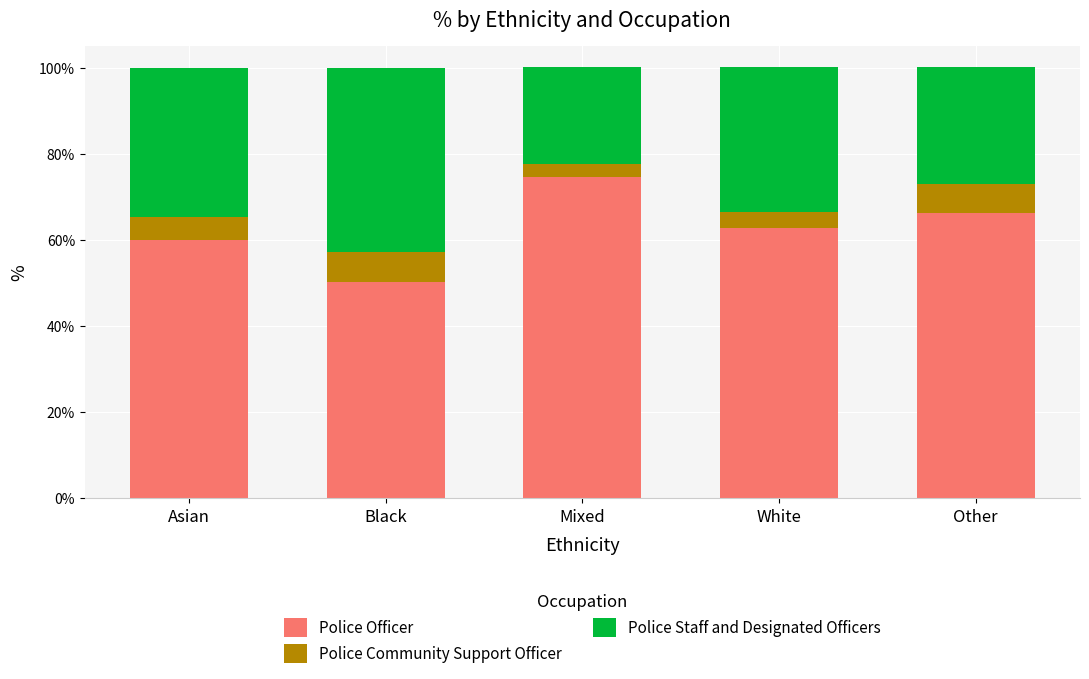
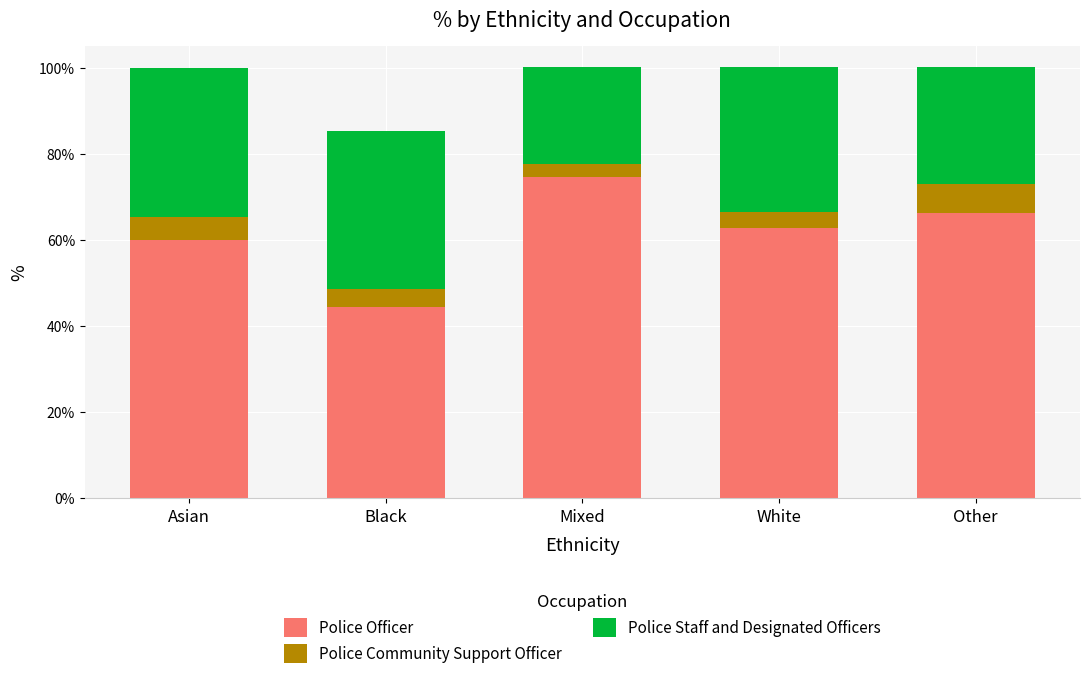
Police Officer, Black: 50% -> 44%
Police Community Support Officer, Black: 7% -> 4%
Police Staff and Designated Officers, Black: 43% -> 37%
